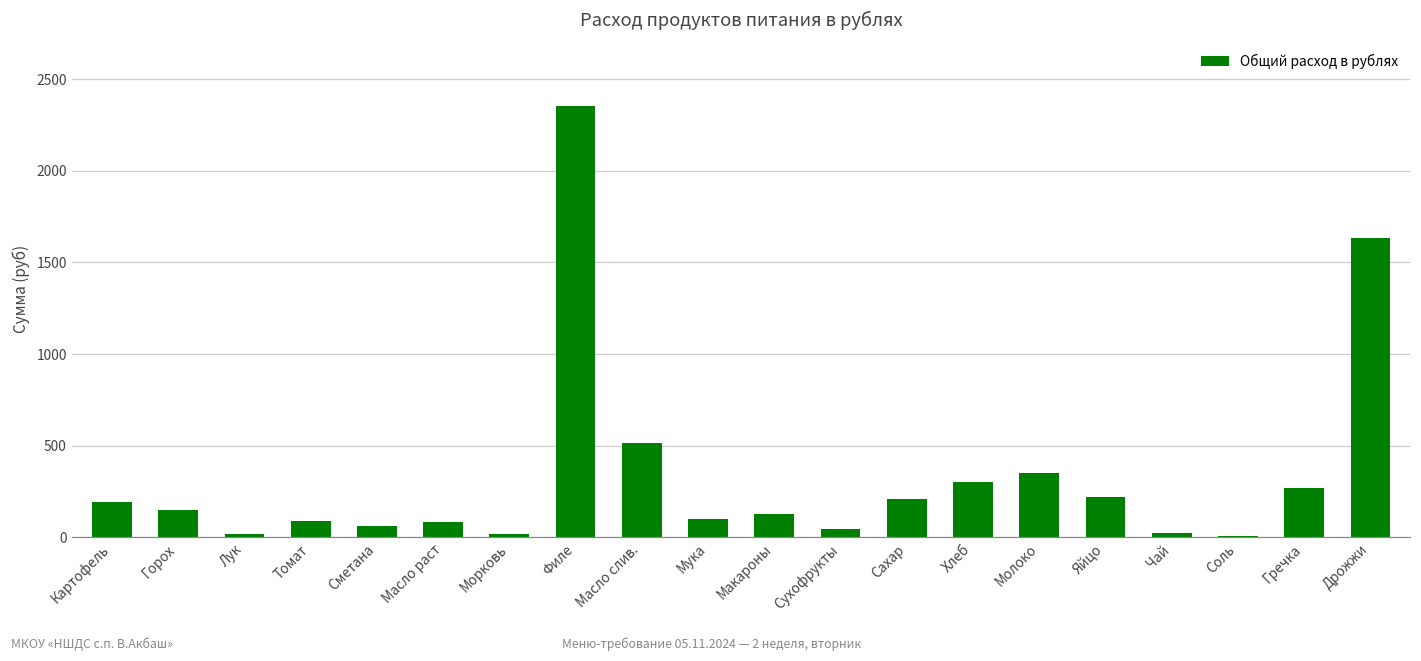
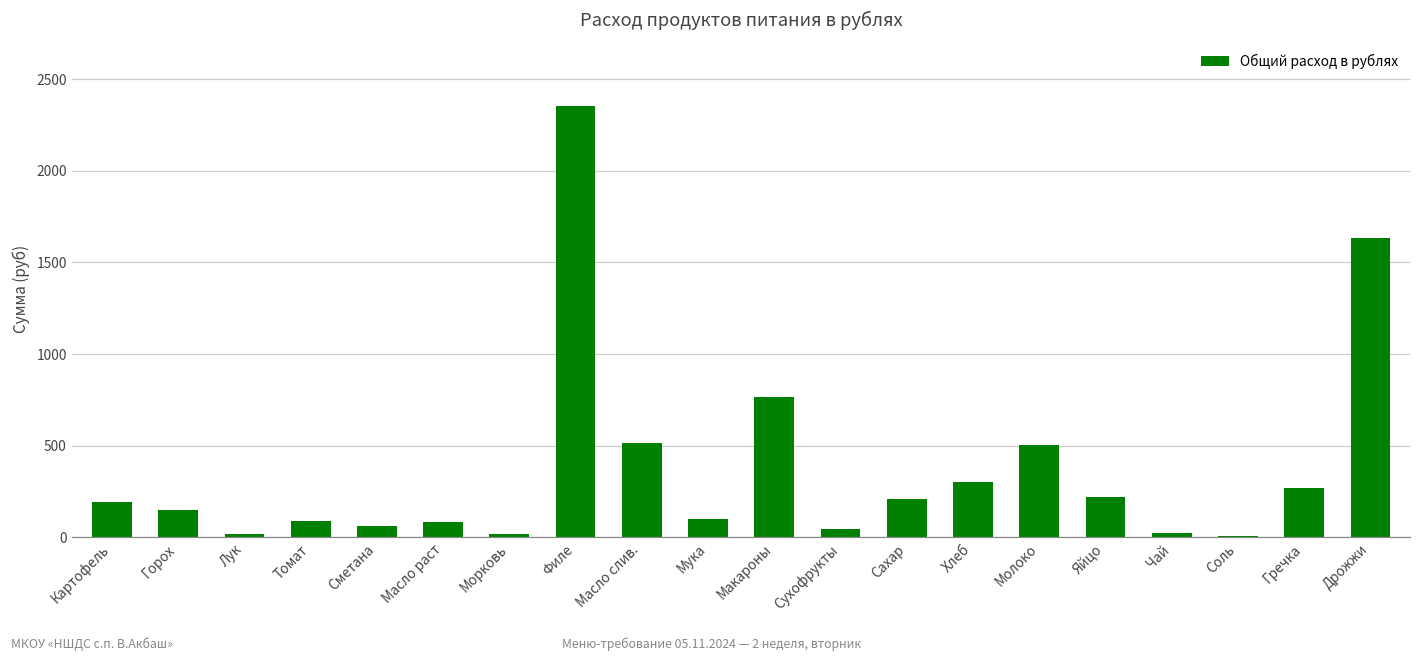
Макароны: 130 -> 770
Молоко: 350 -> 500
